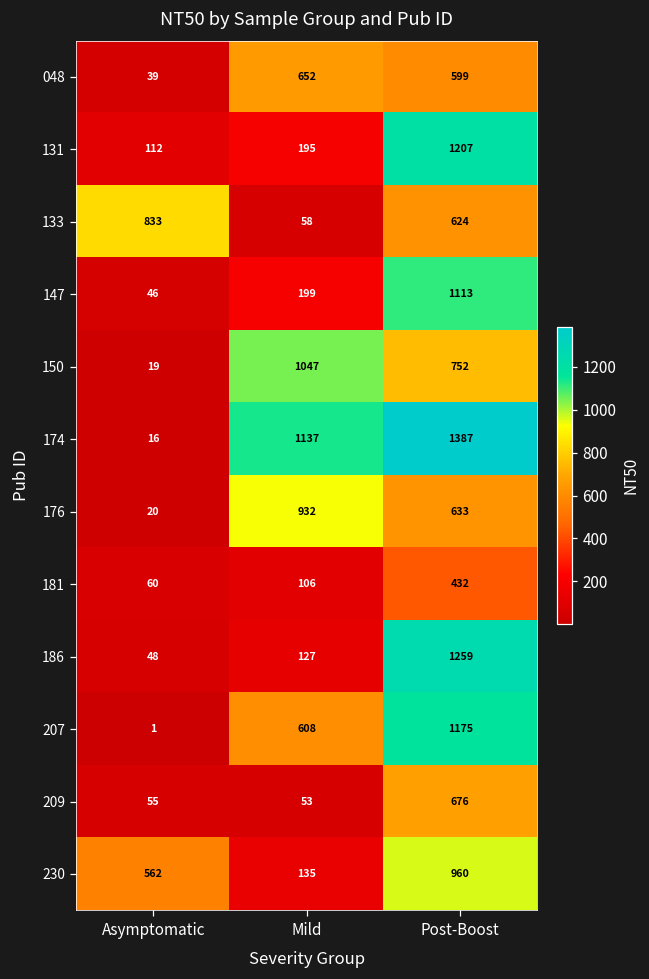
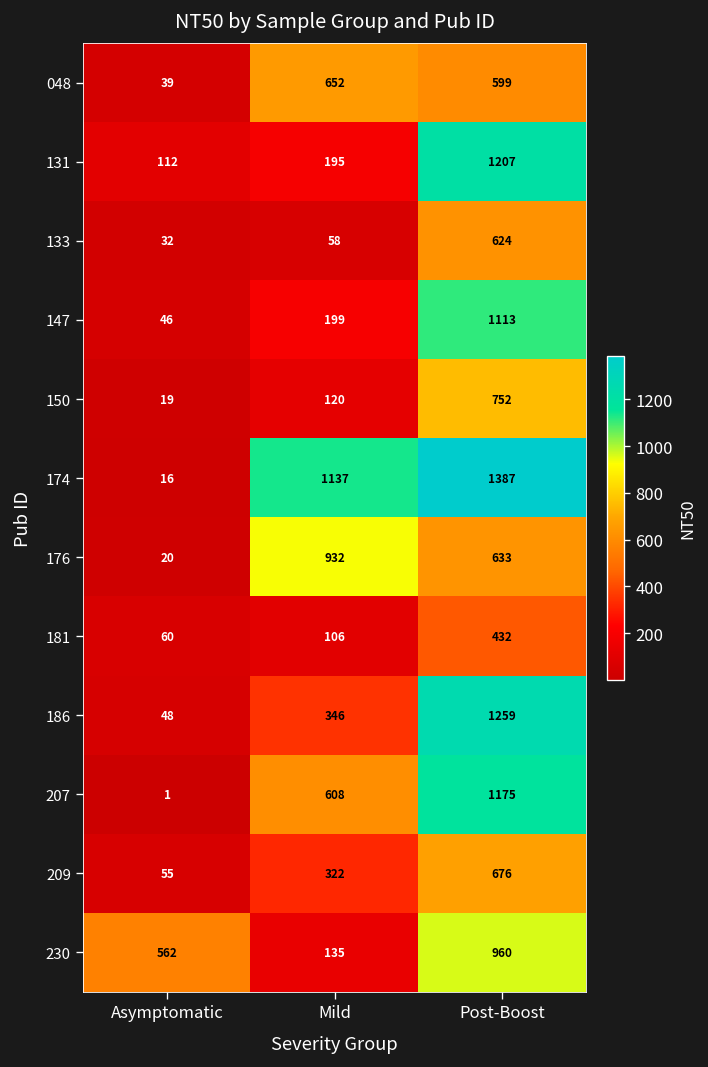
133, Asymptomatic: 833 -> 32
150, Mild: 1047 -> 120
186, Mild: 127 -> 346
209, Mild: 53 -> 322
